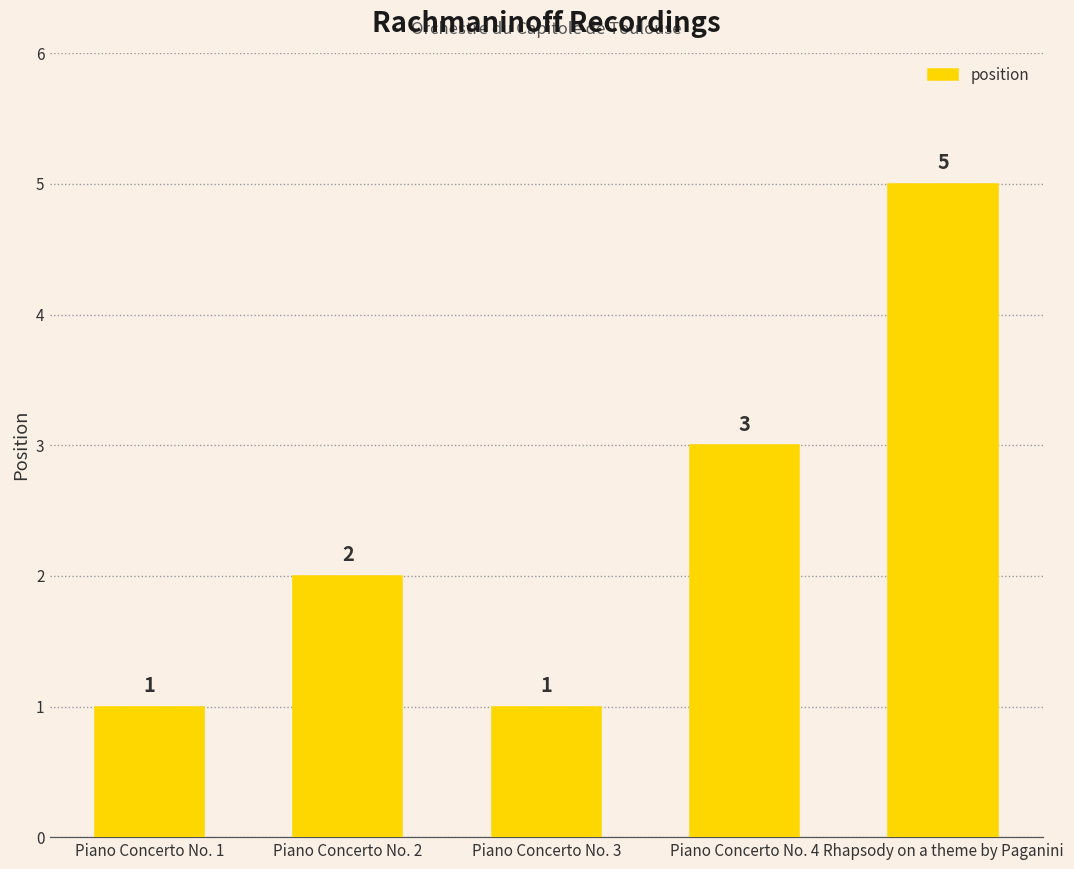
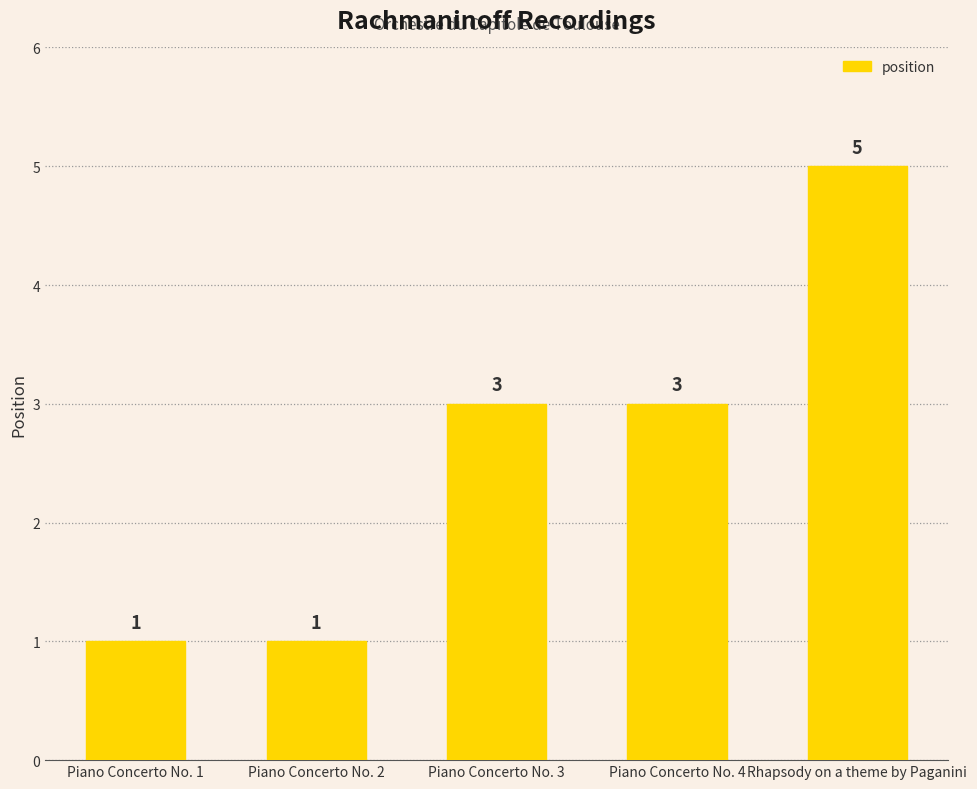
Piano Concerto No. 2: 2 -> 1
Piano Concerto No. 3: 1 -> 3
